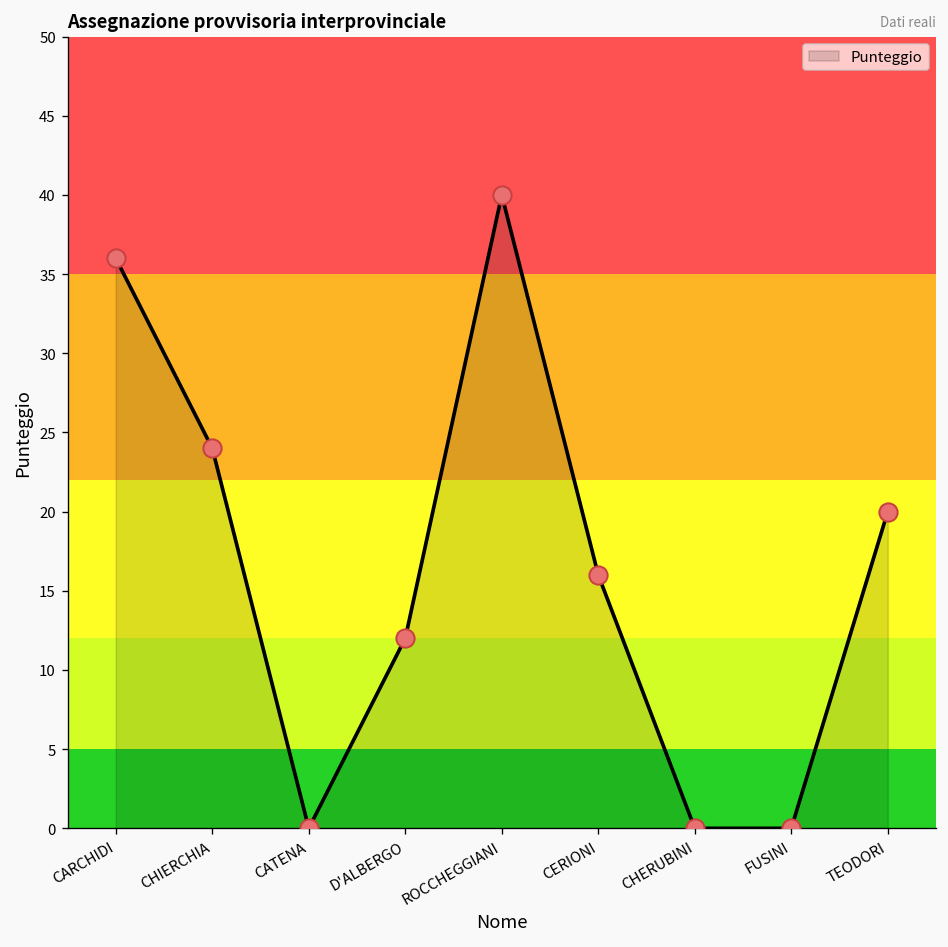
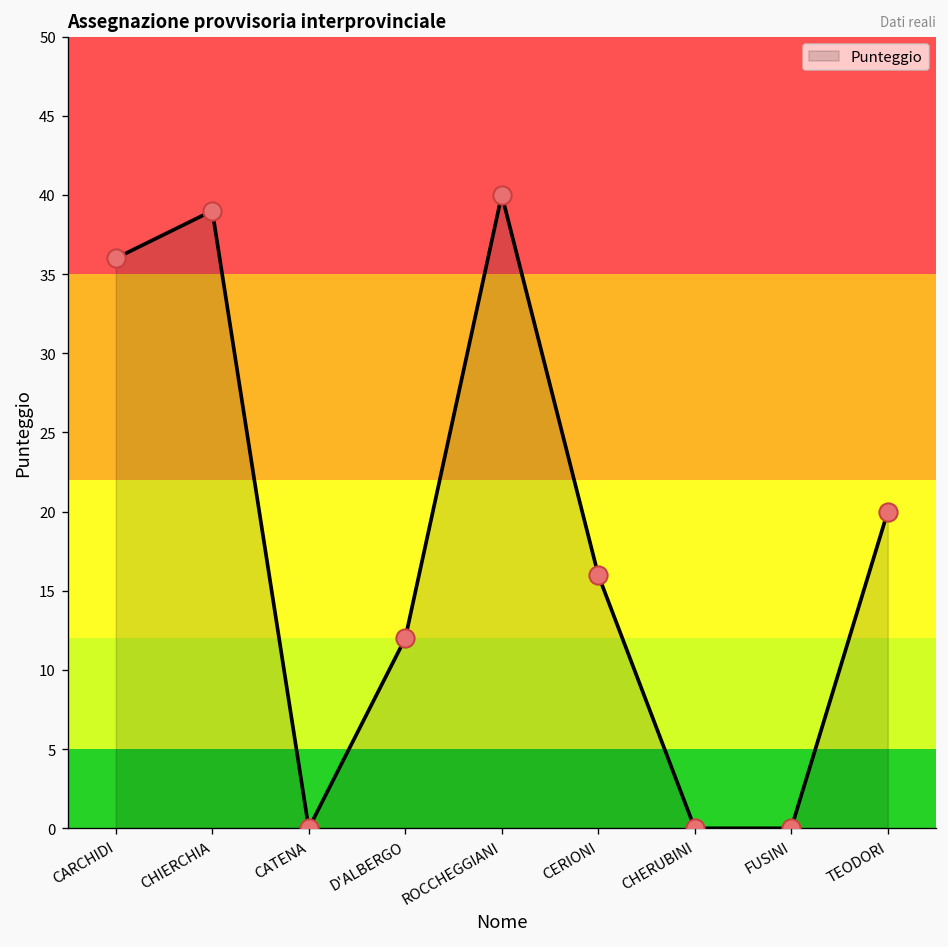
CHIERCHIA: 24 -> 39
